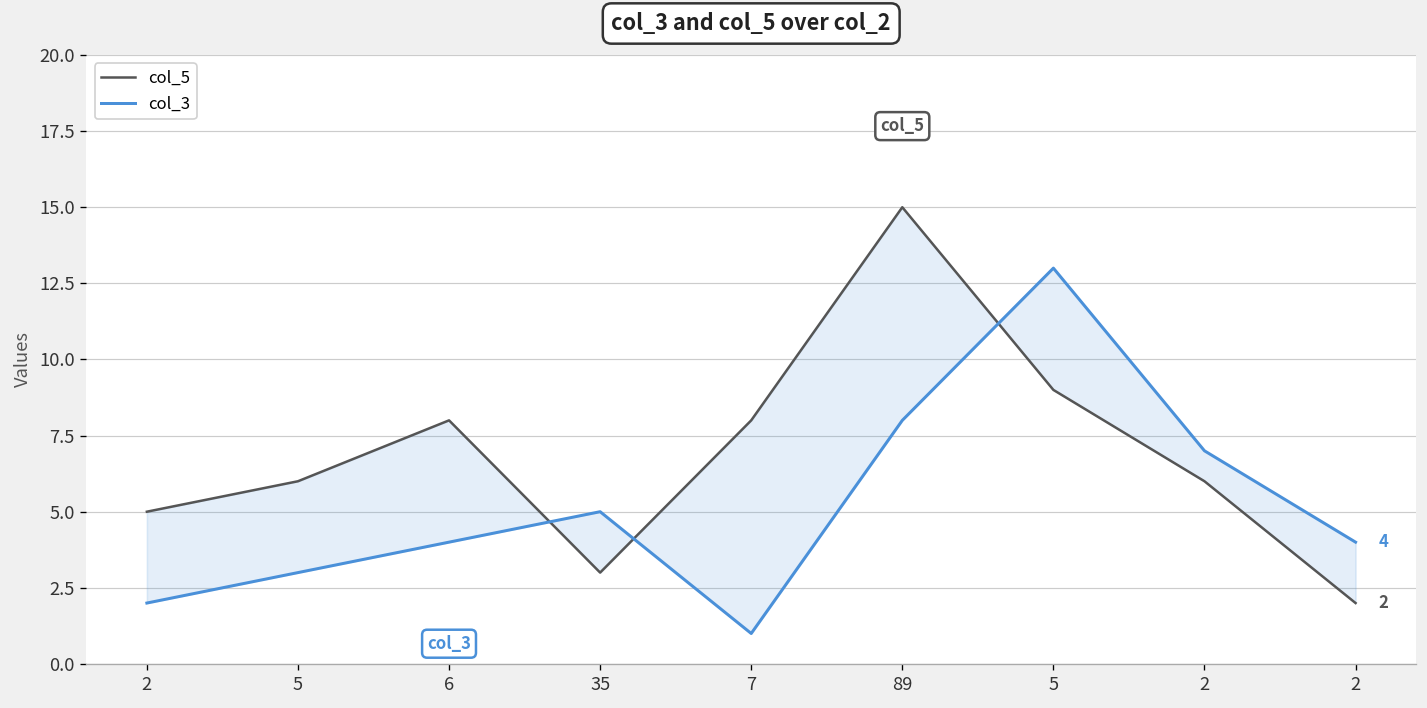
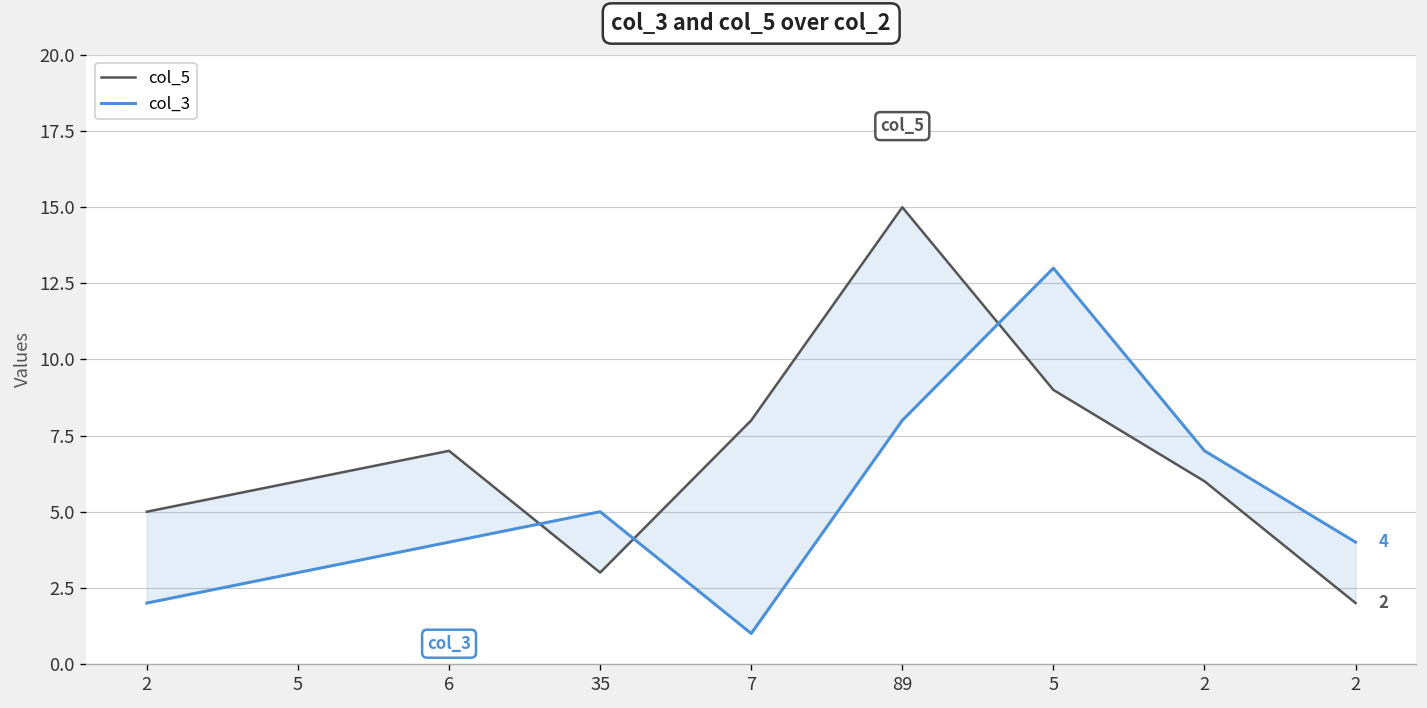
col_5, 6: 8 -> 7
